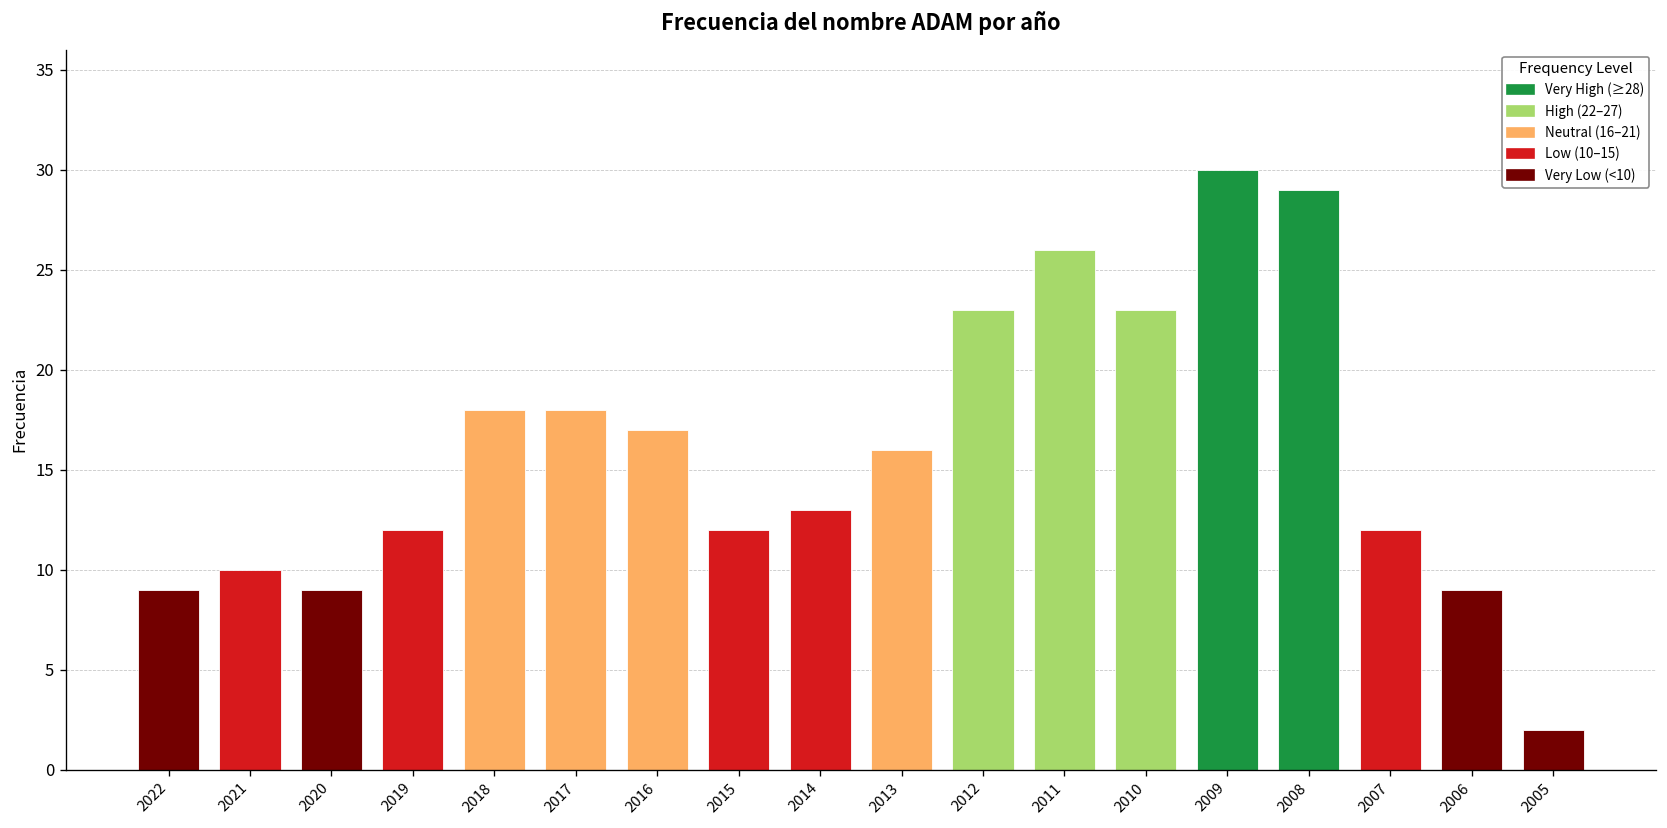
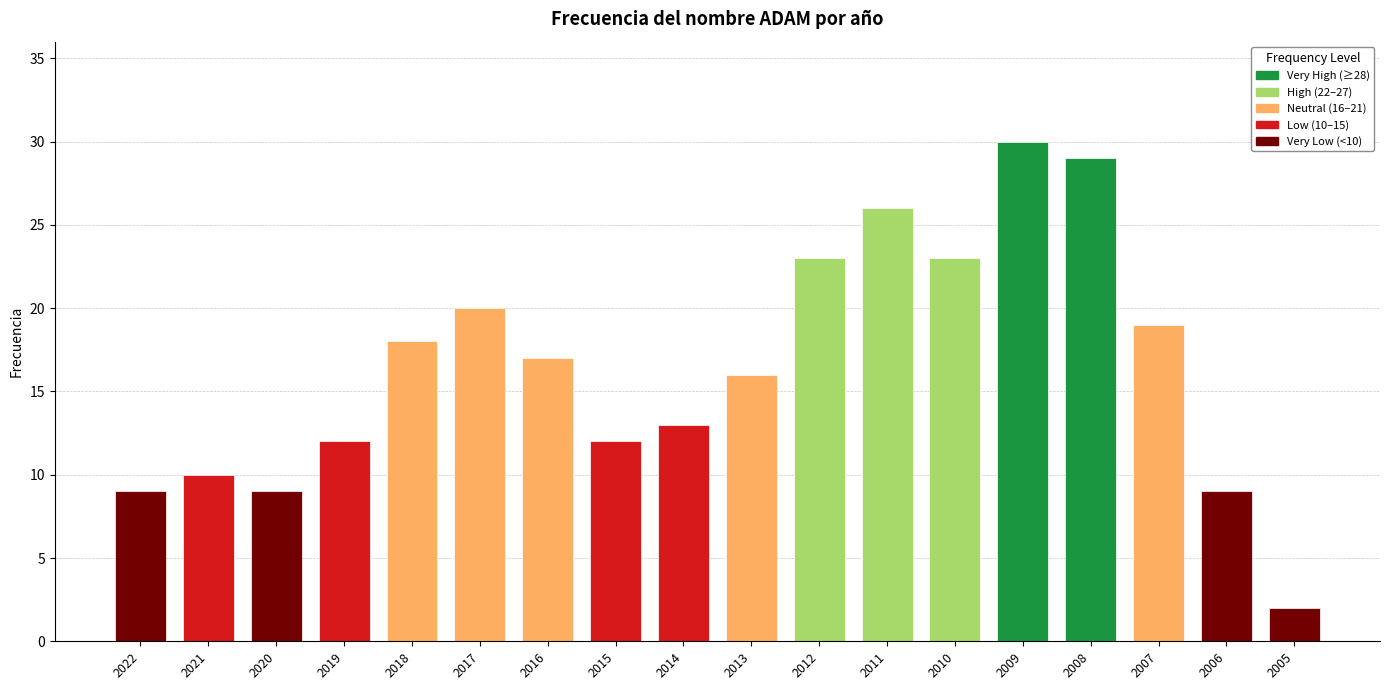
2017: 18 -> 20
2007: 12 -> 19
